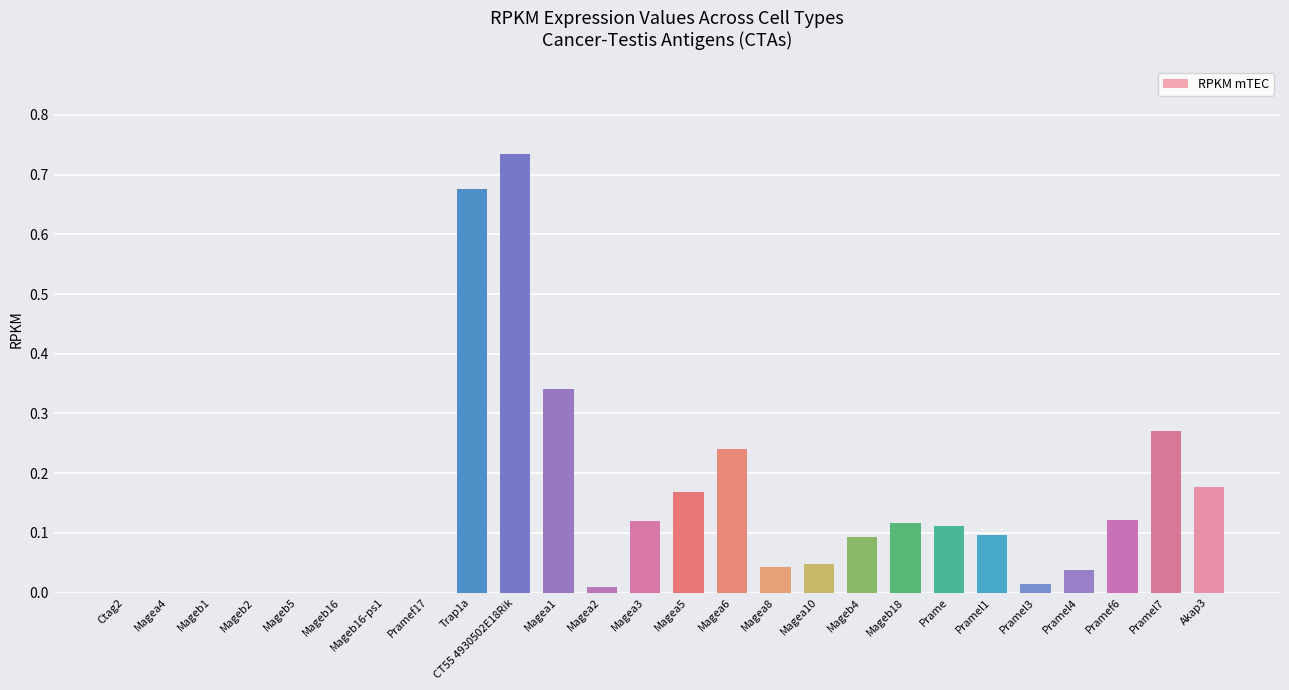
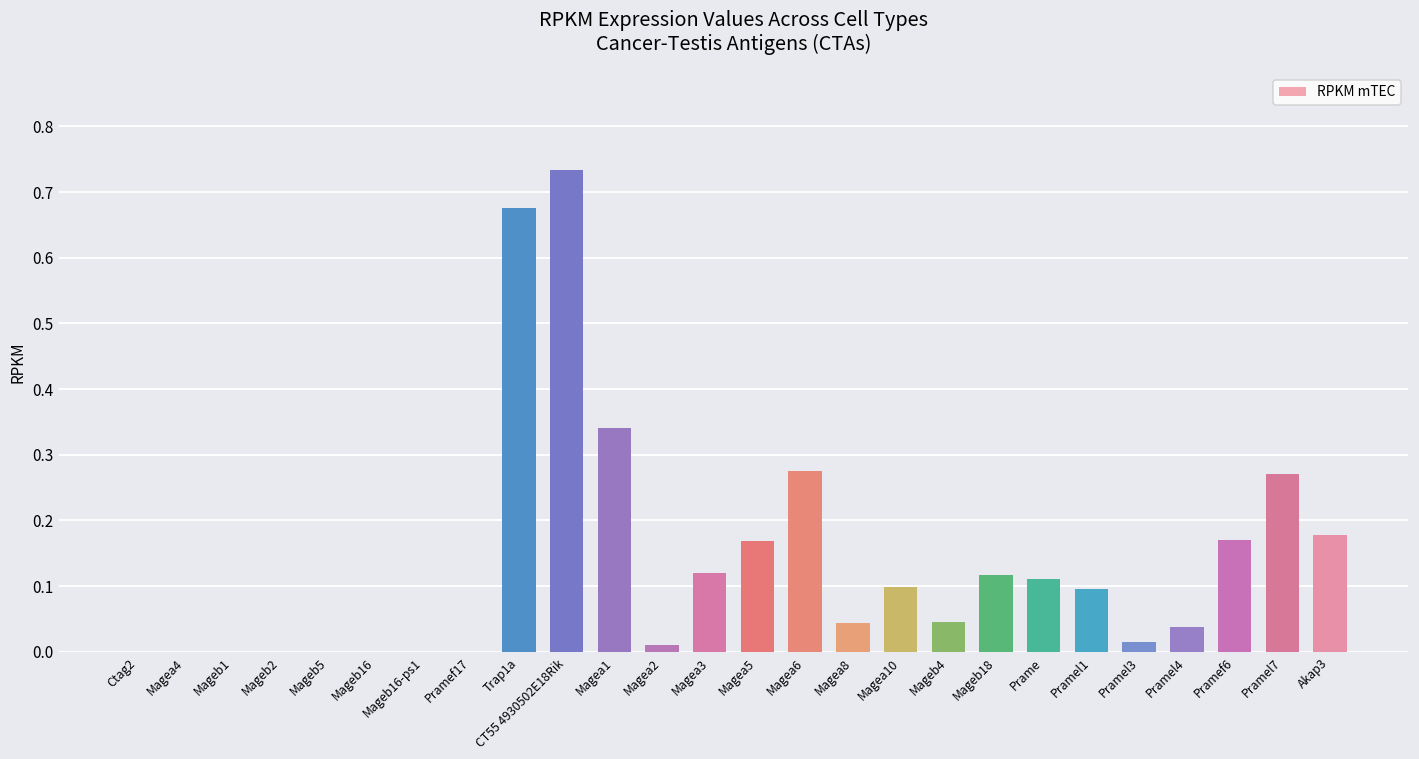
Magea6: 0.24 -> 0.28
Magea10: 0.05 -> 0.10
Mageb4: 0.09 -> 0.05
Pramef6: 0.12 -> 0.17
